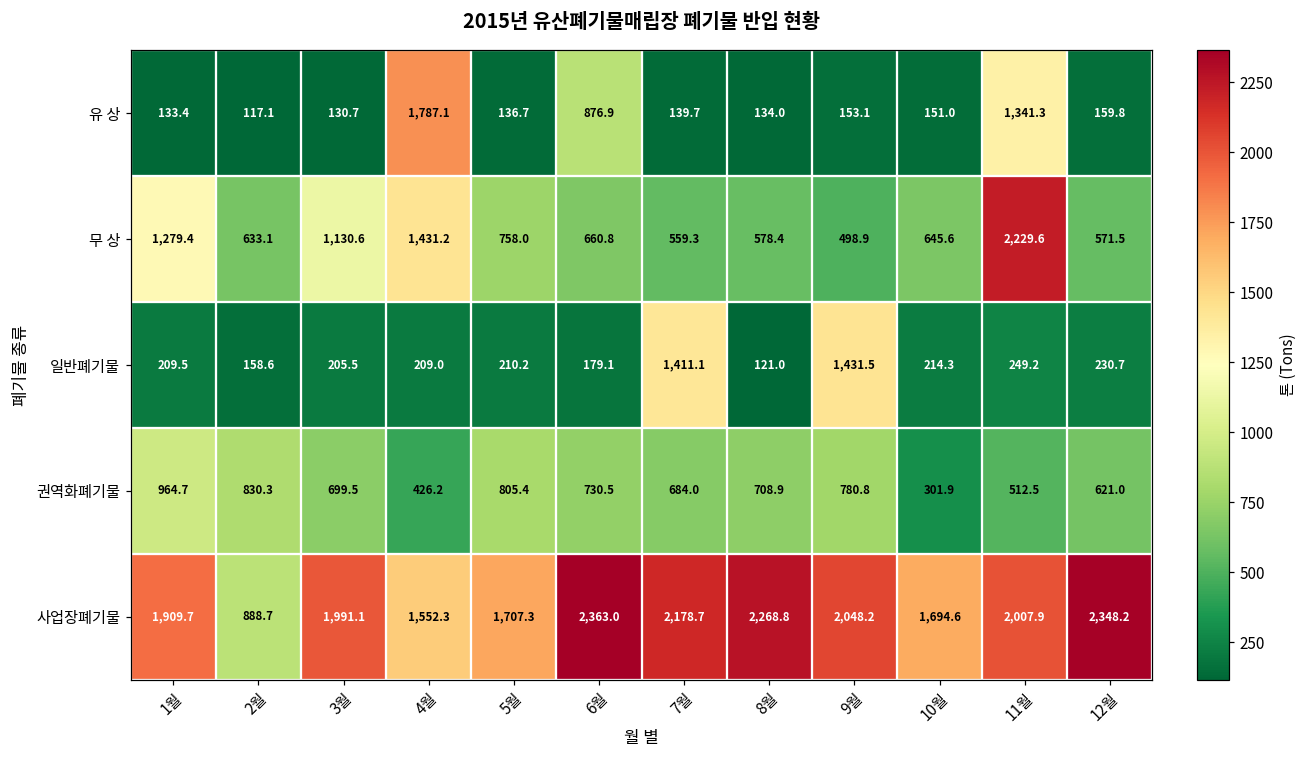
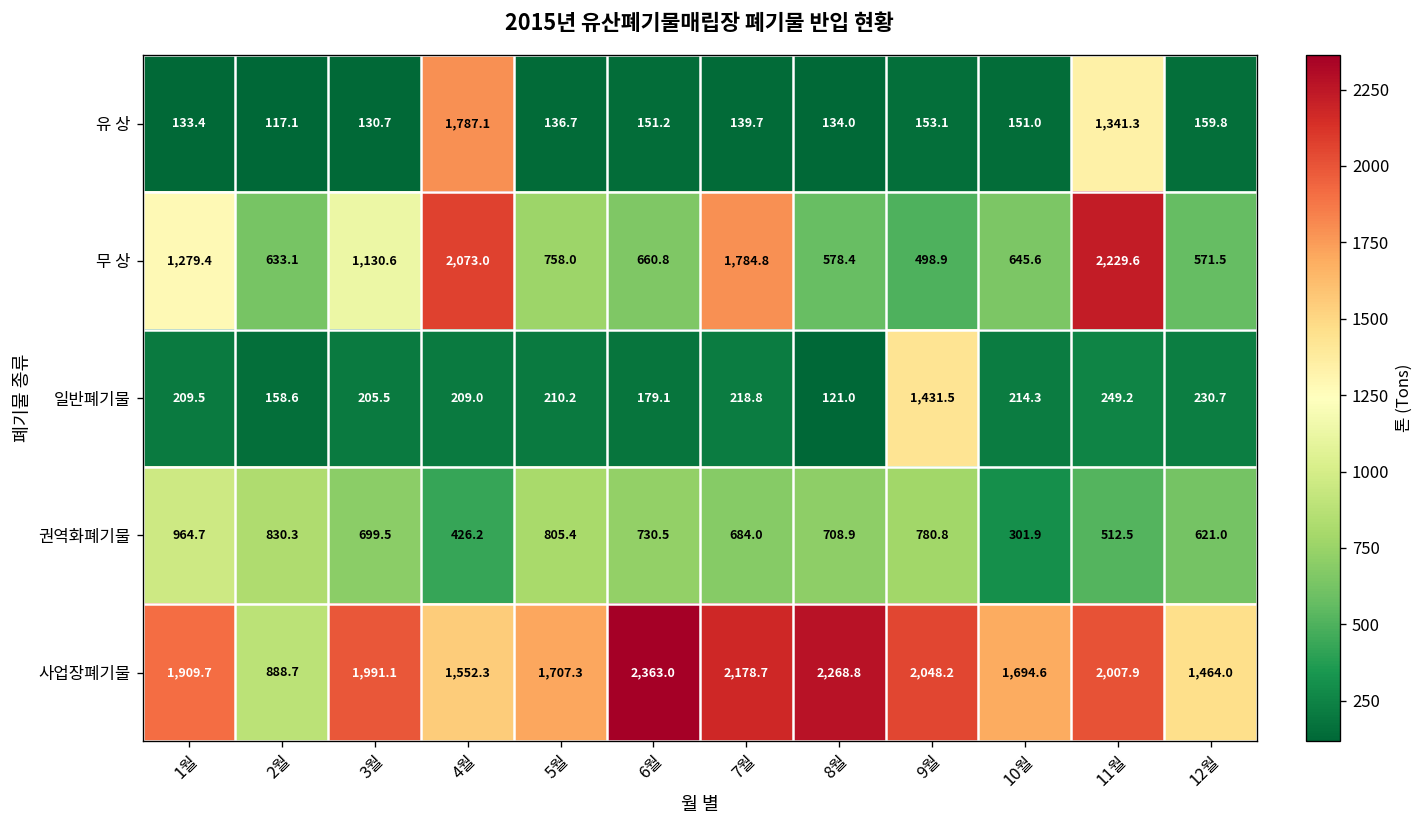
유 상, 6월: 876.9 -> 151.2
무 상, 4월: 1,431.2 -> 2,073.0
무 상, 7월: 559.3 -> 1,784.8
일반폐기물, 7월: 1,411.1 -> 218.8
사업장폐기물, 12월: 2,348.2 -> 1,464.0
